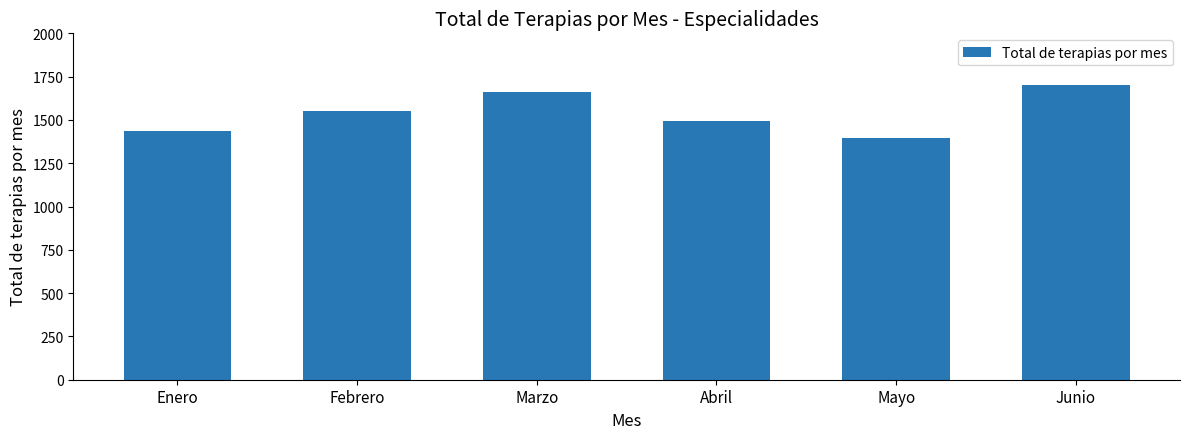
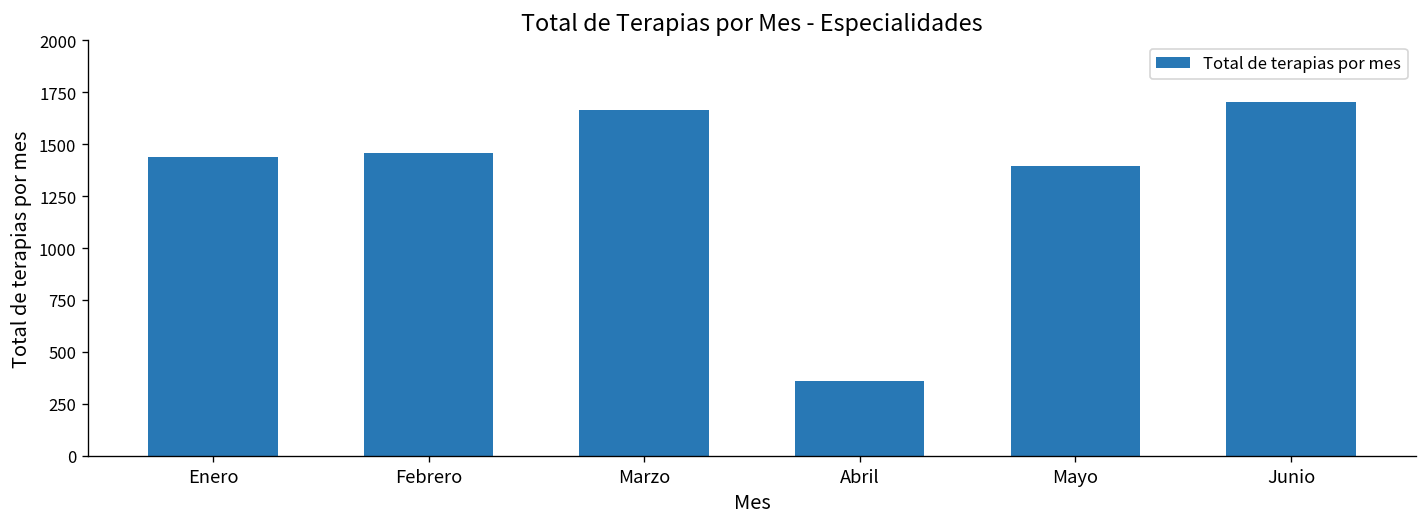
Febrero: 1550 -> 1460
Abril: 1500 -> 360
